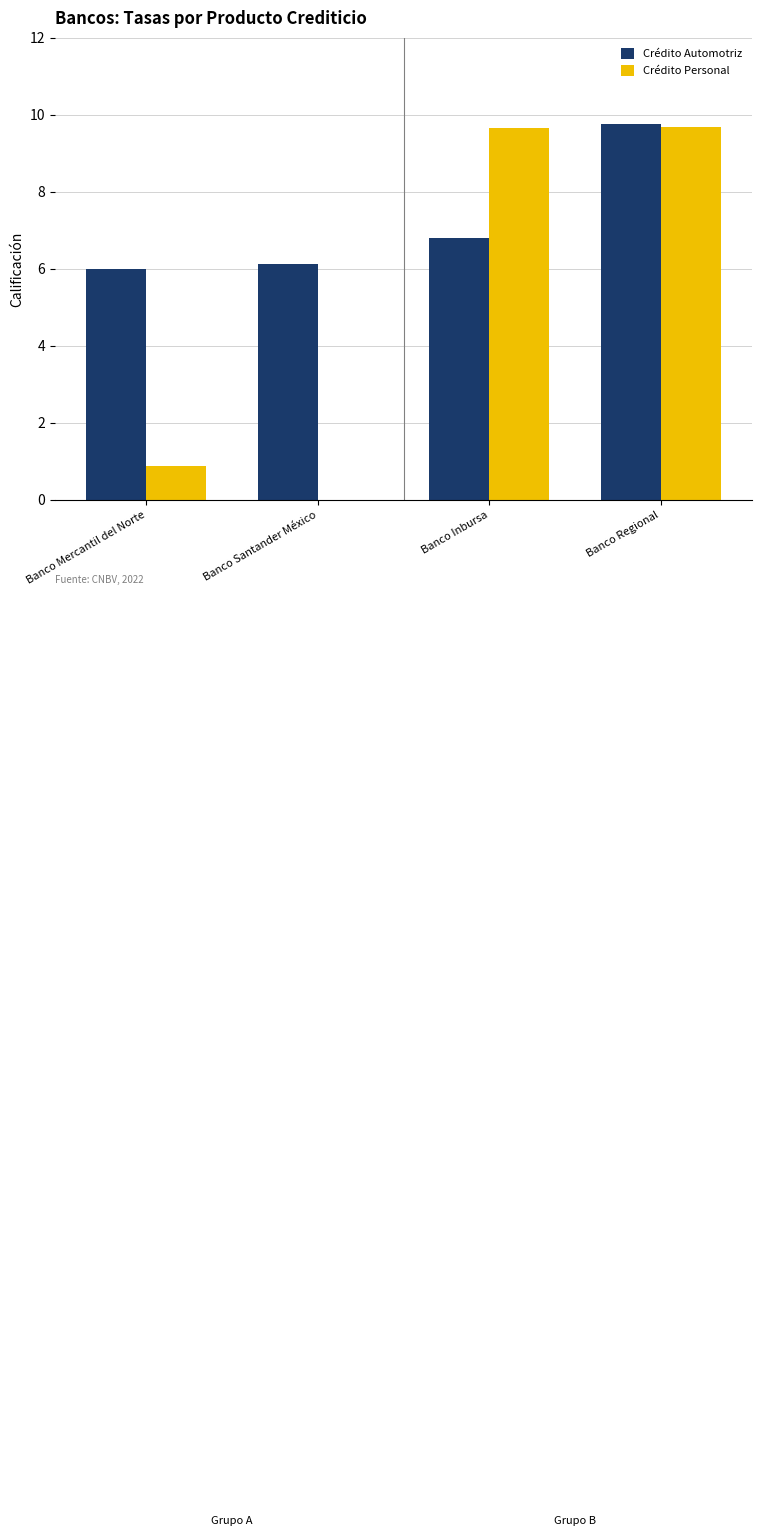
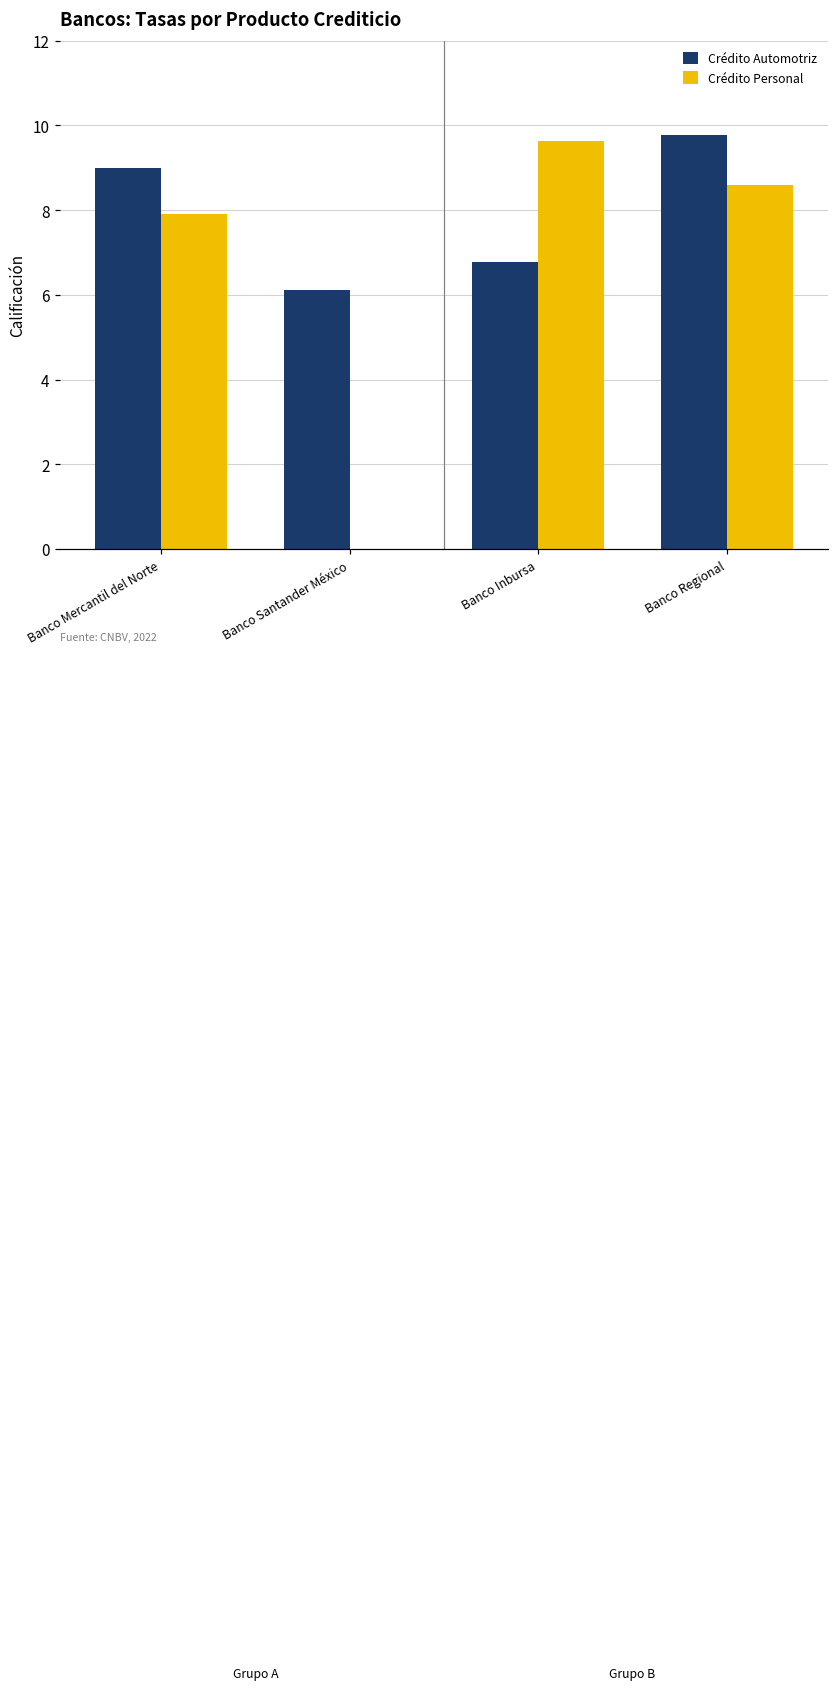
Crédito Automotriz, Banco Mercantil del Norte: 6 -> 9
Crédito Personal, Banco Mercantil del Norte: 0.9 -> 7.9
Crédito Personal, Banco Regional: 9.7 -> 8.6
